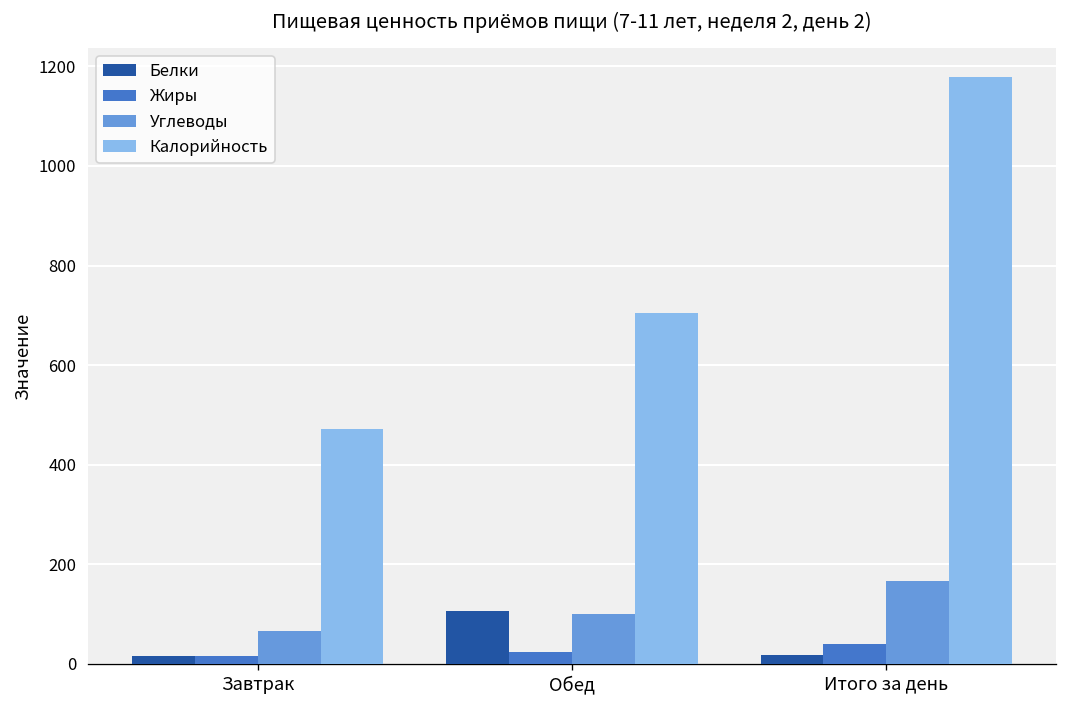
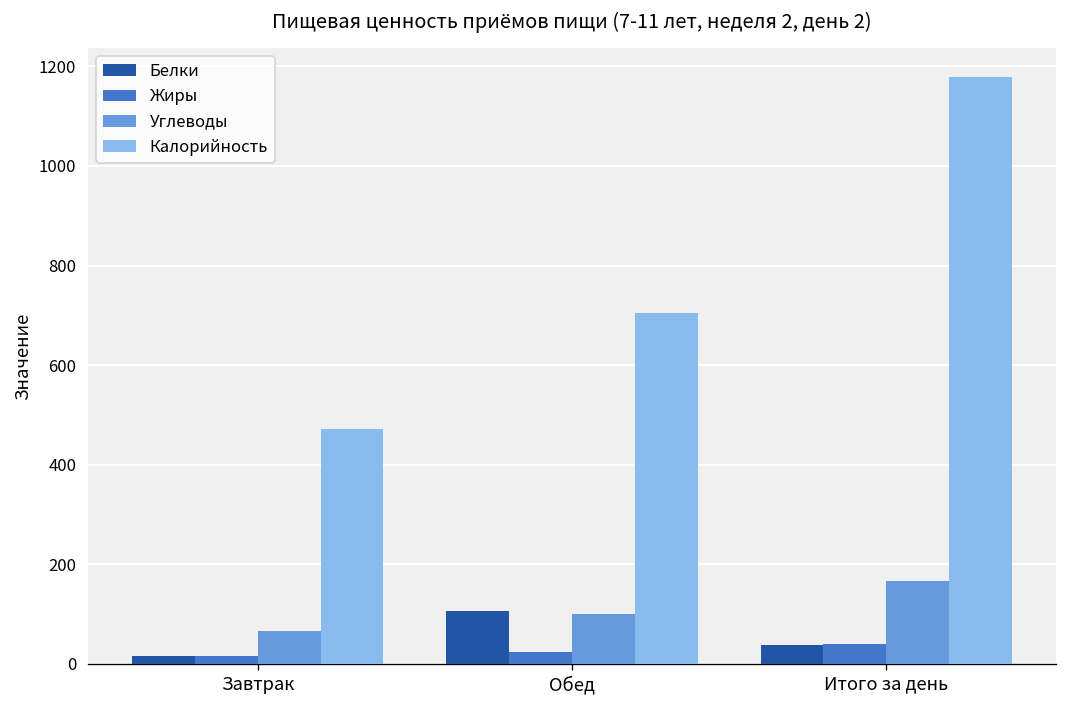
Белки, Итого за день: 20 -> 40
